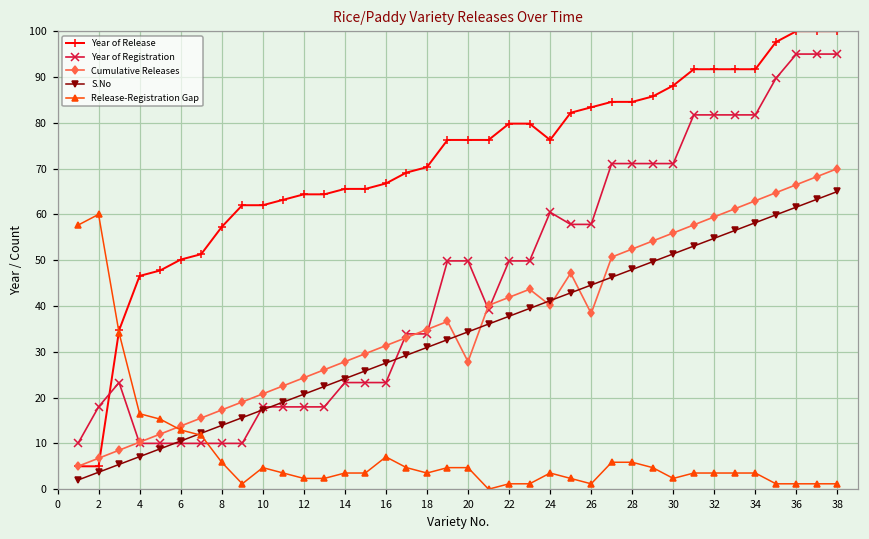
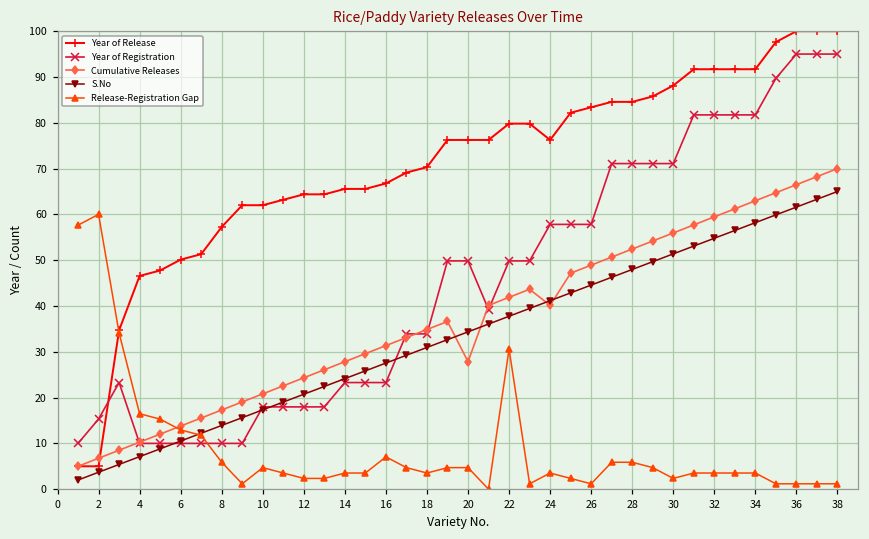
Year of Registration, 2: 18 -> 15
Release-Registration Gap, 22: 1 -> 31
Year of Registration, 24: 60 -> 58
Cumulative Releases, 26: 38 -> 49
